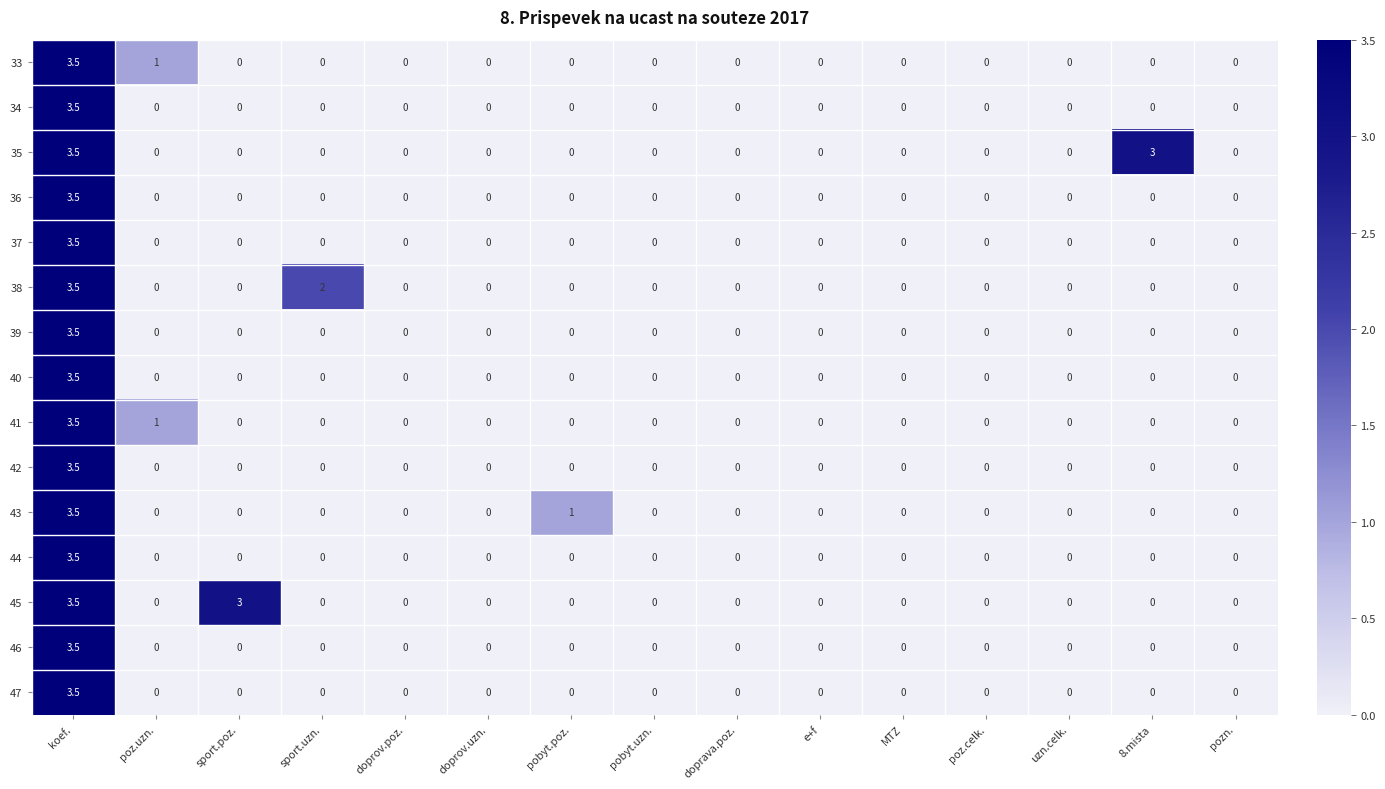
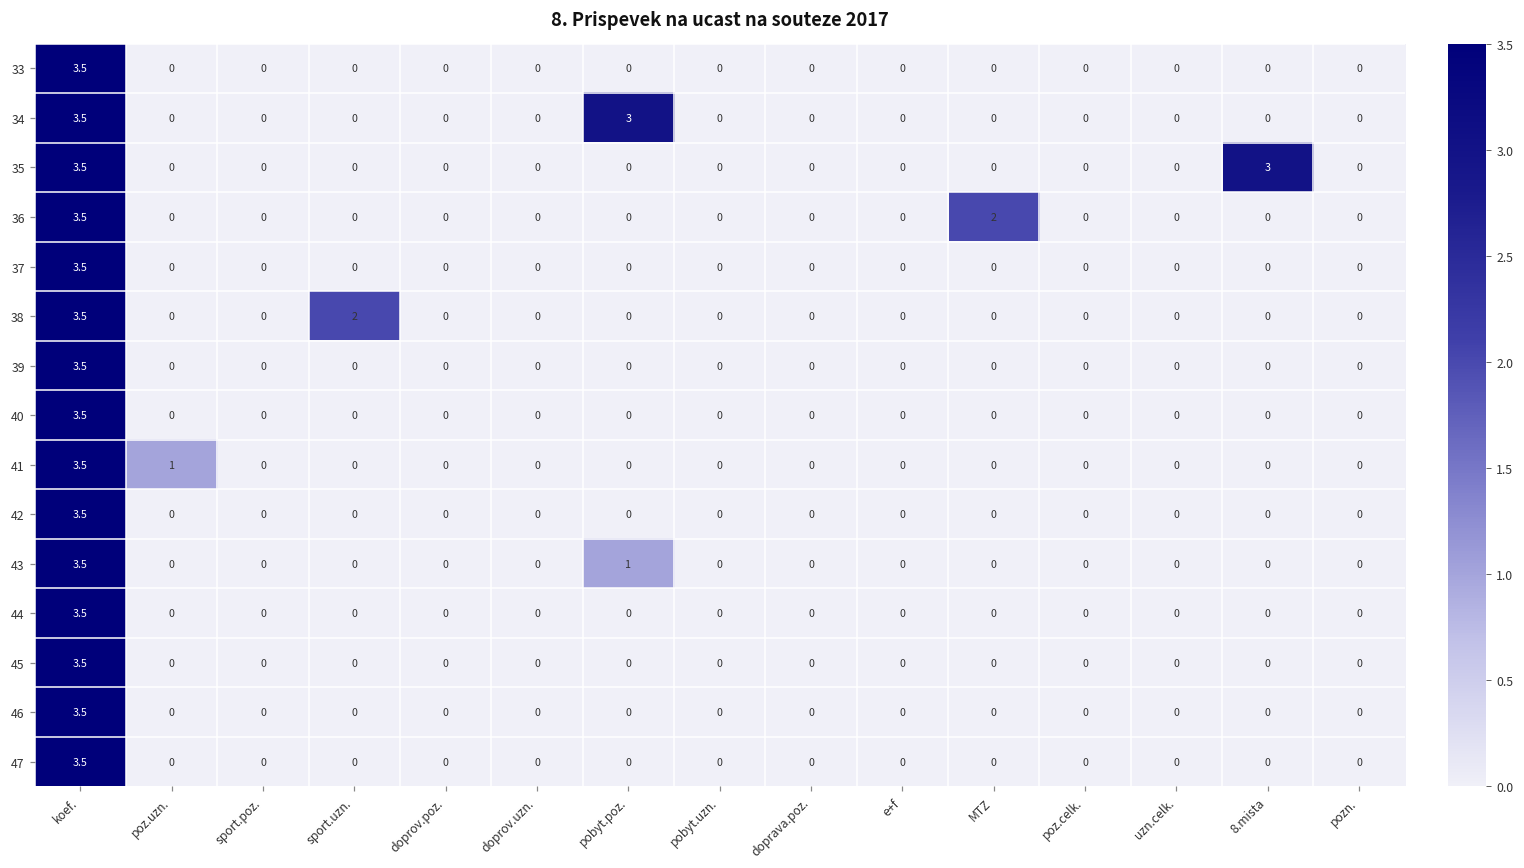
33, poz.uzn.: 1 -> 0
34, pobyt.poz.: 0 -> 3
36, MTZ: 0 -> 2
45, sport.poz.: 3 -> 0
